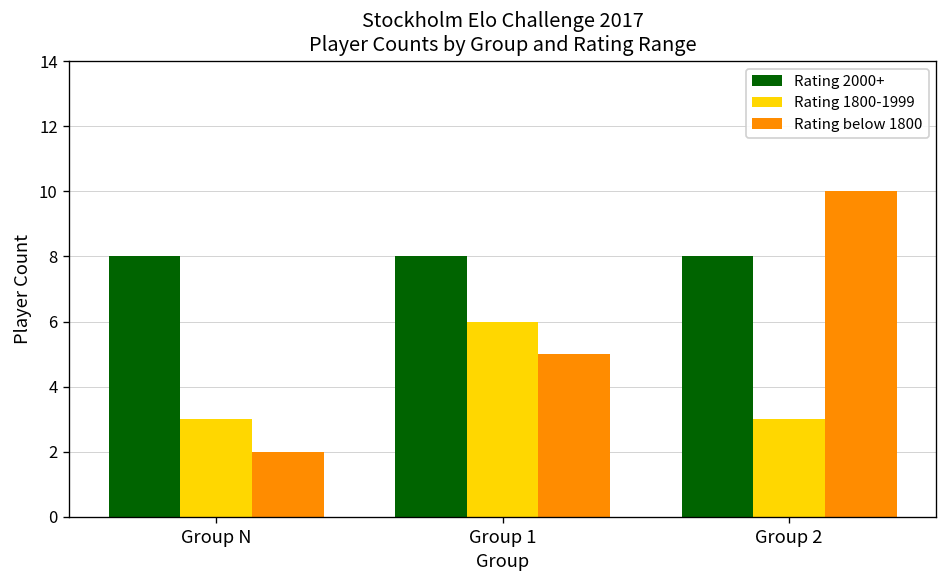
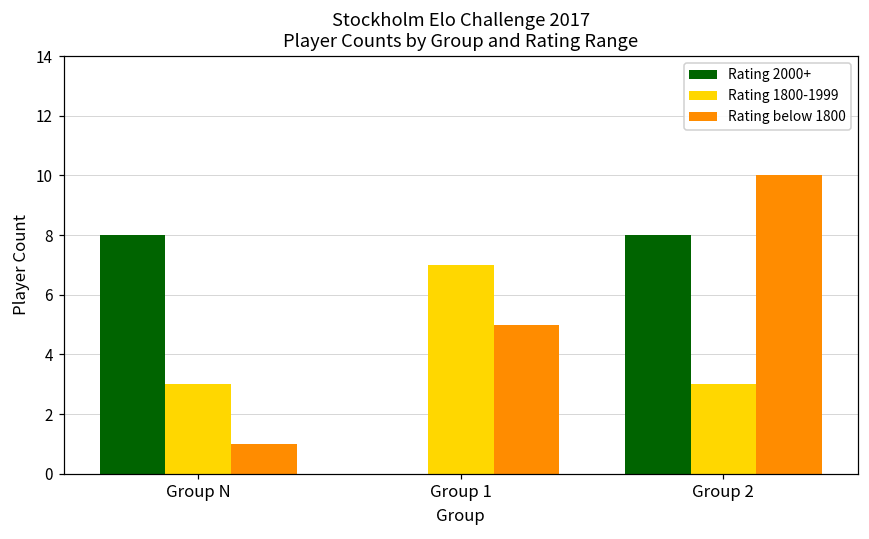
Rating below 1800, Group N: 2 -> 1
Rating 2000+, Group 1: 8 -> 0
Rating 1800-1999, Group 1: 6 -> 7
